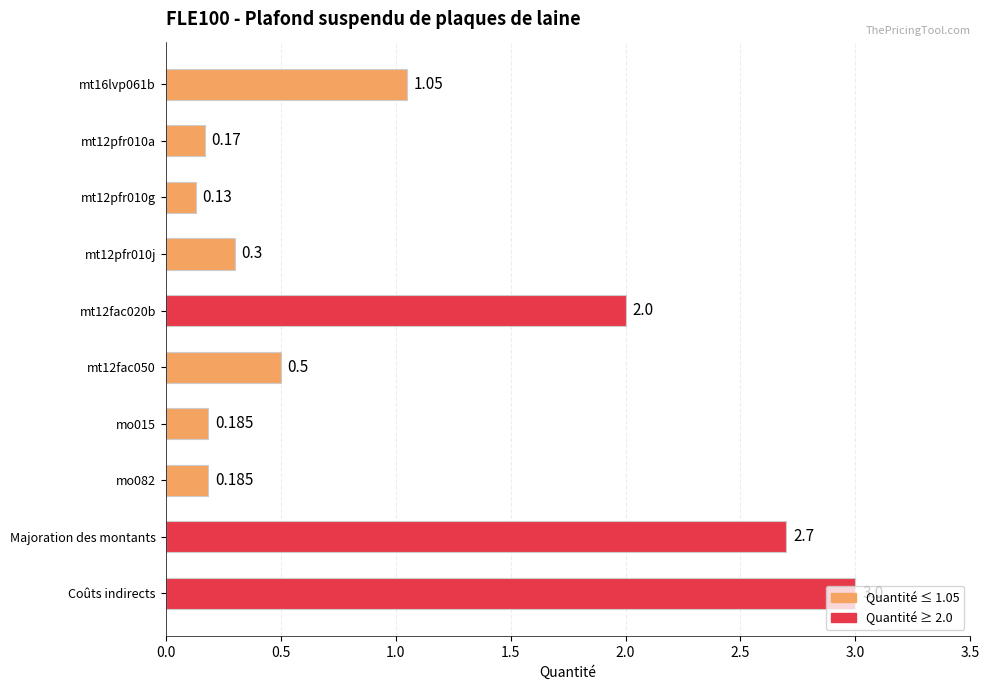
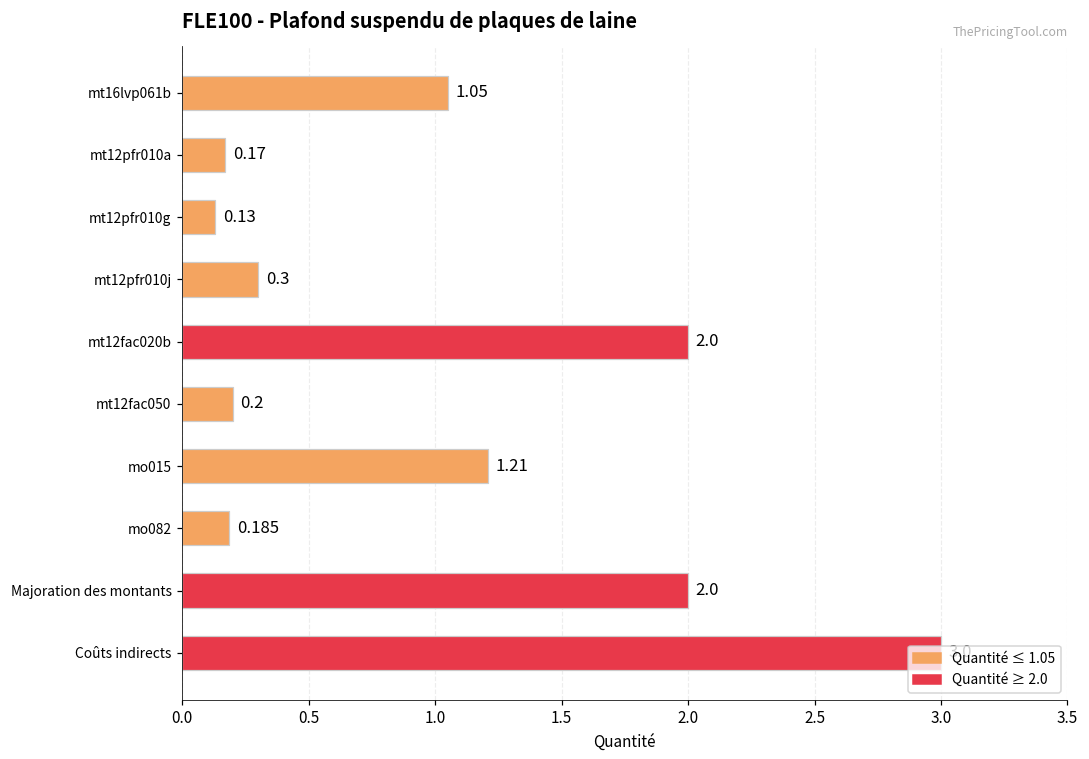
mt12fac050: 0.5 -> 0.2
mo015: 0.185 -> 1.21
Majoration des montants: 2.7 -> 2.0
